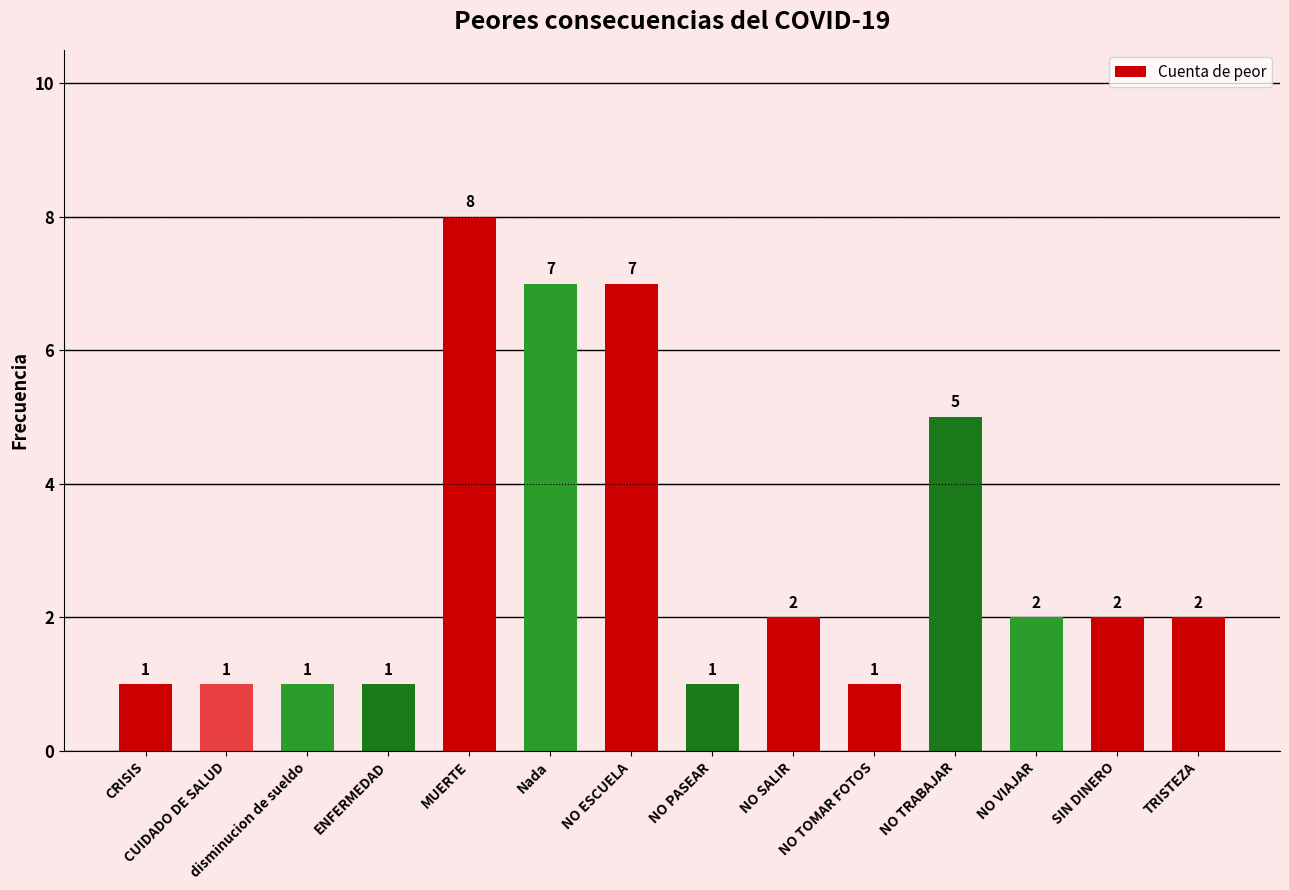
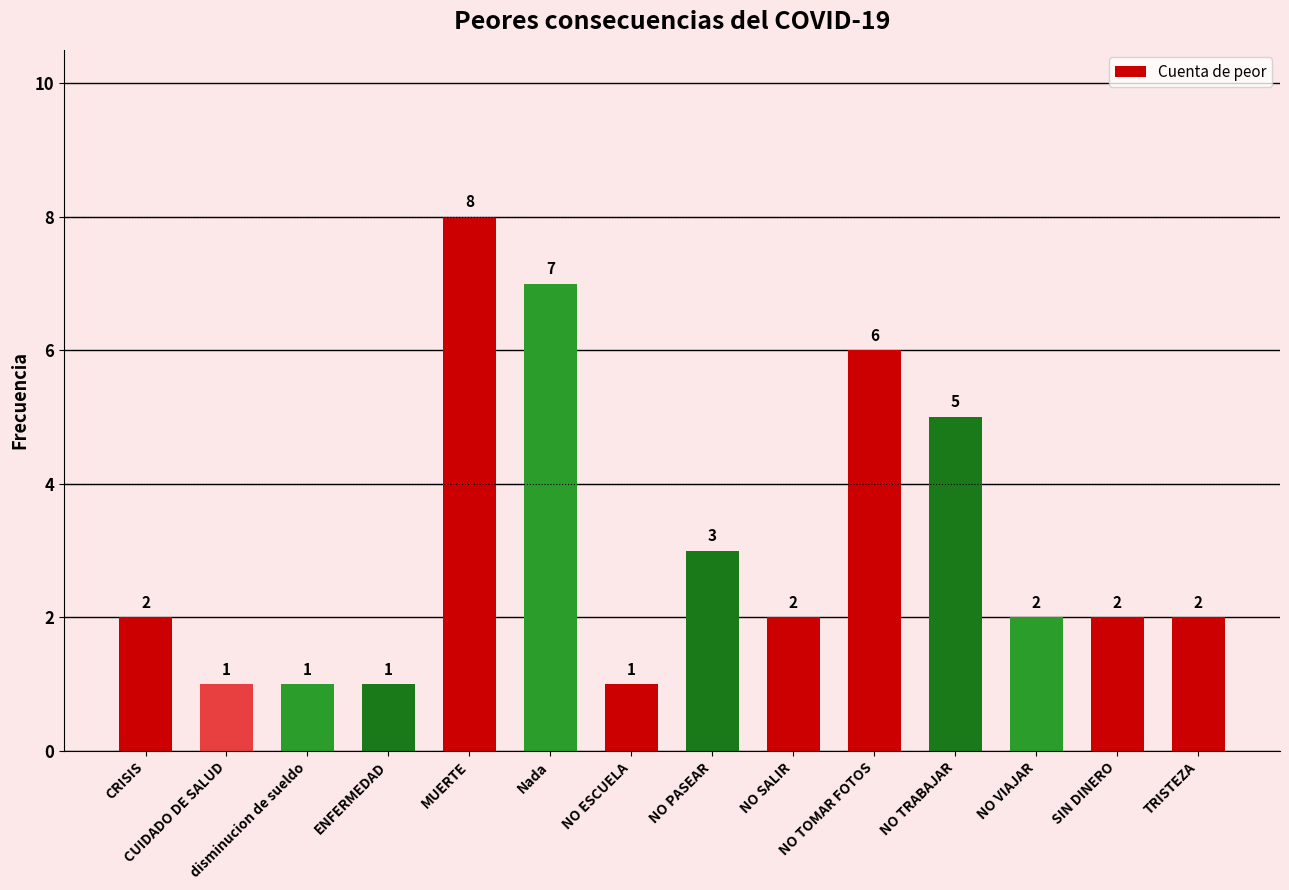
CRISIS: 1 -> 2
NO ESCUELA: 7 -> 1
NO PASEAR: 1 -> 3
NO TOMAR FOTOS: 1 -> 6
